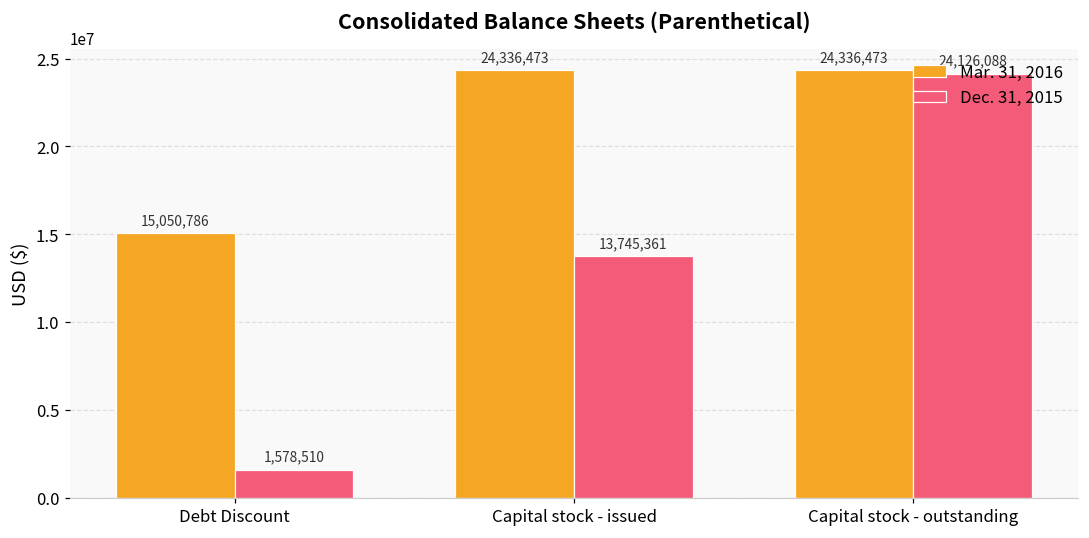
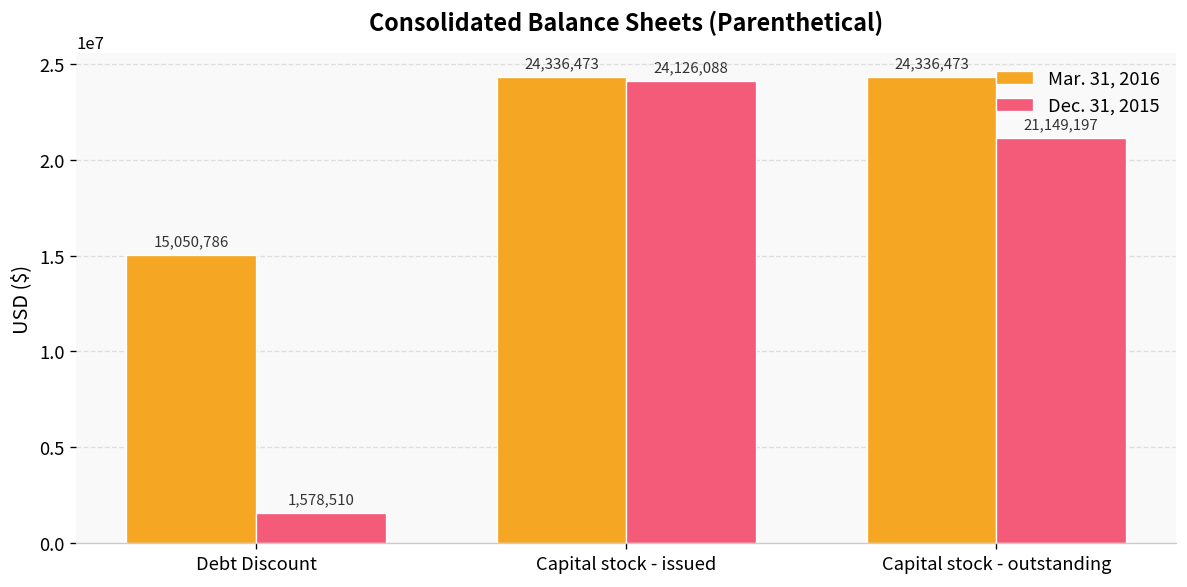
Dec. 31, 2015, Capital stock - issued: 13,745,361 -> 24,126,088
Dec. 31, 2015, Capital stock - outstanding: 24,126,088 -> 21,149,197
